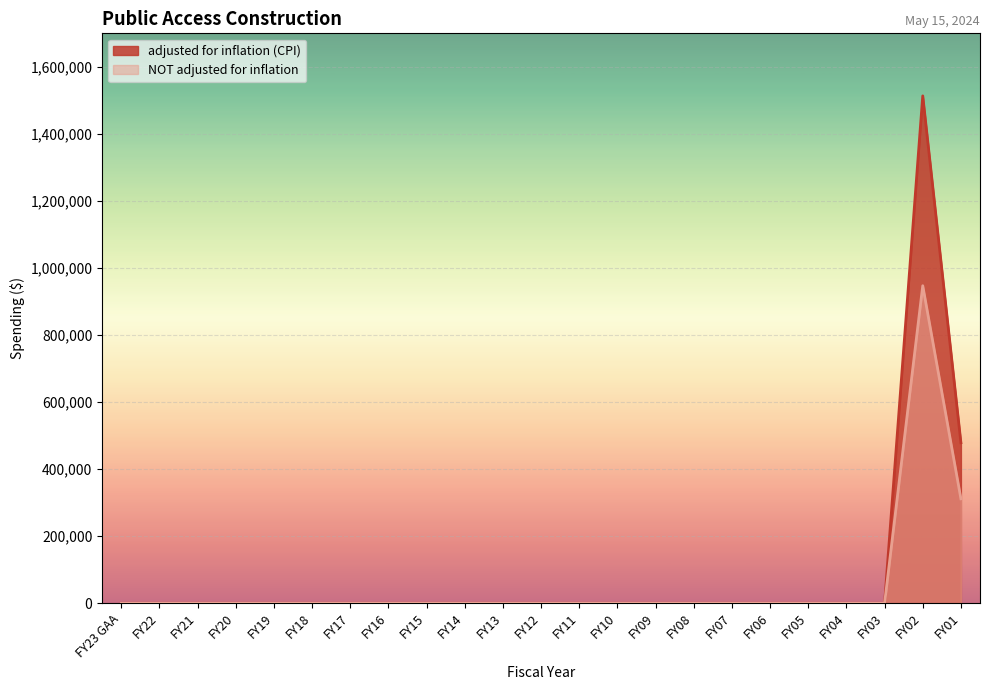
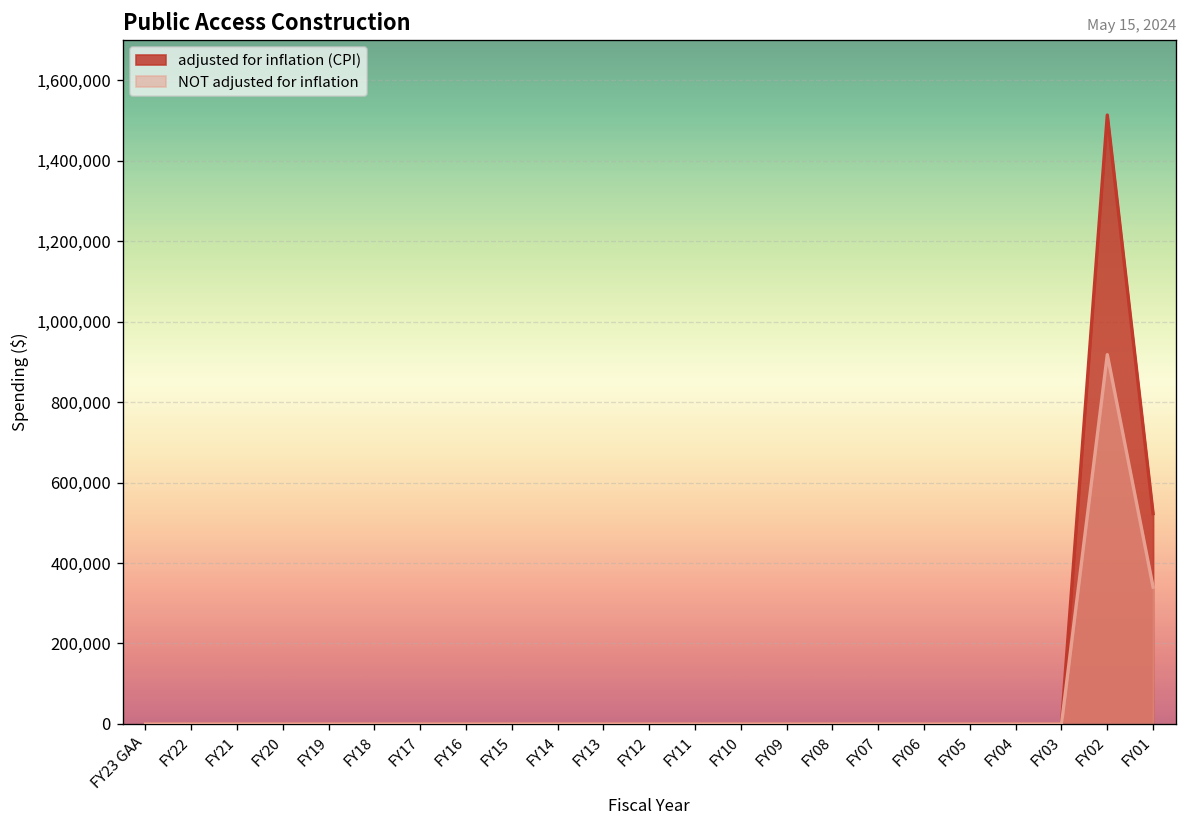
NOT adjusted for inflation, FY02: 950,000 -> 920,000
adjusted for inflation (CPI), FY01: 480,000 -> 520,000
NOT adjusted for inflation, FY01: 310,000 -> 340,000
